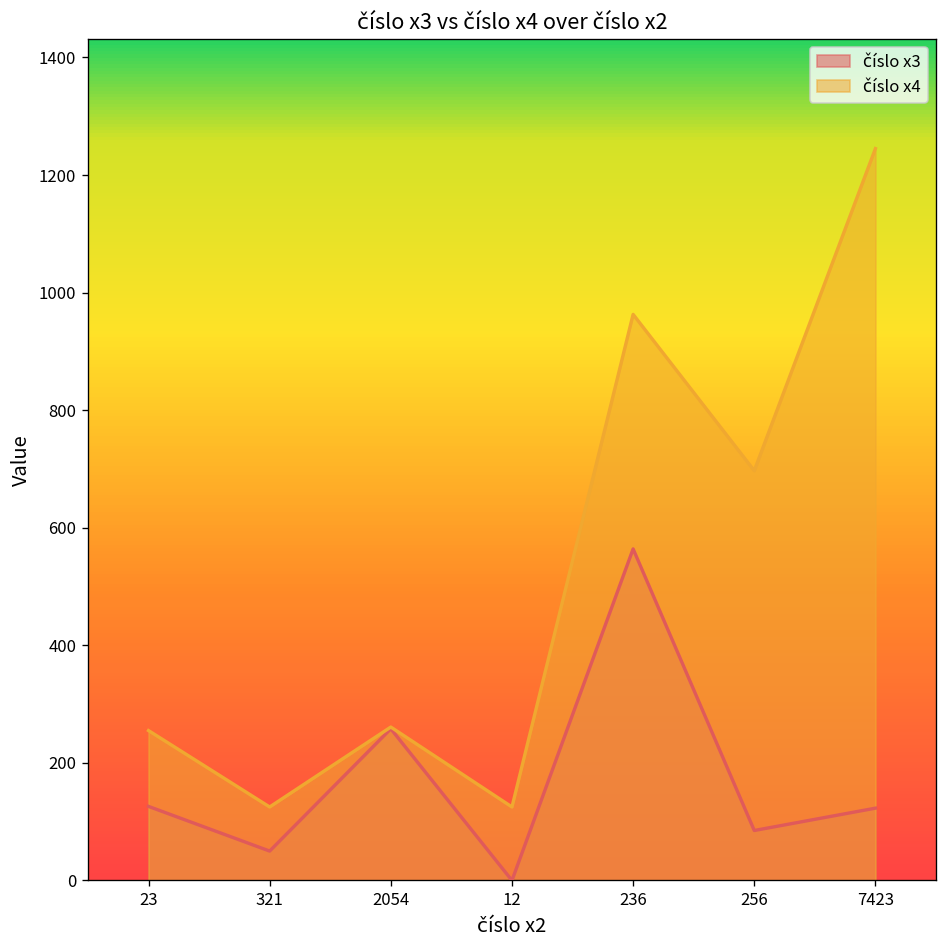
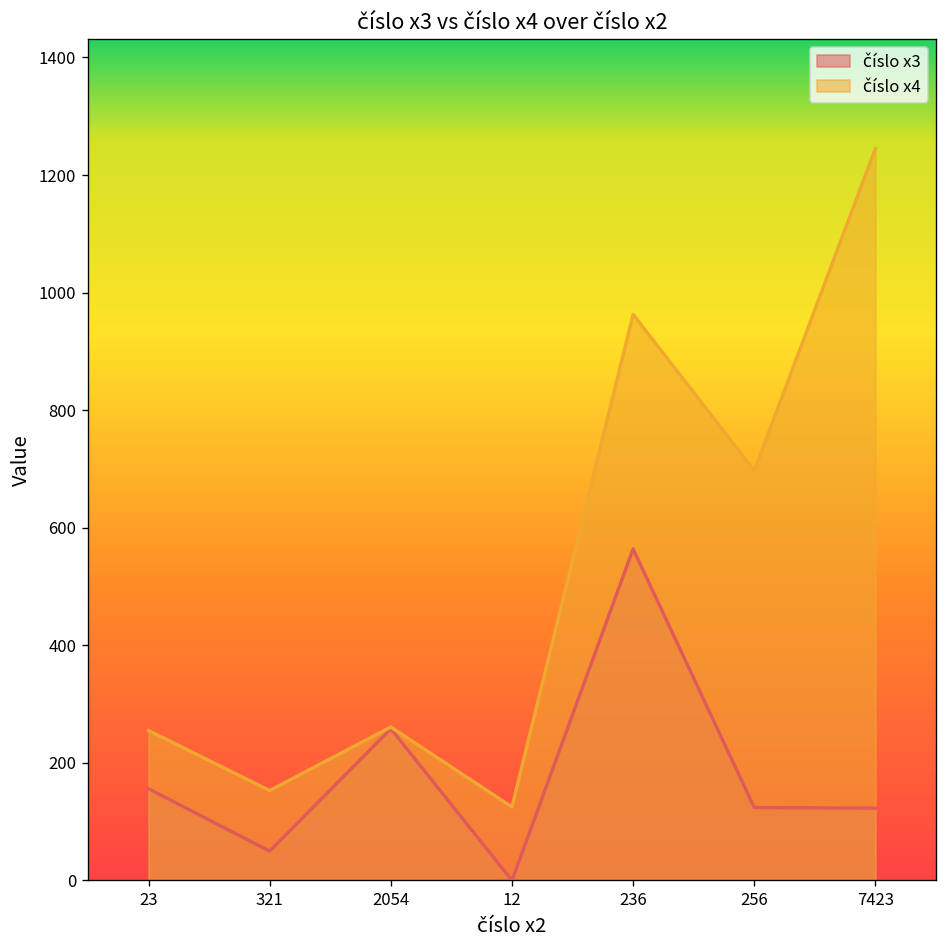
číslo x3, 23: 130 -> 160
číslo x4, 321: 130 -> 150
číslo x3, 256: 90 -> 120
